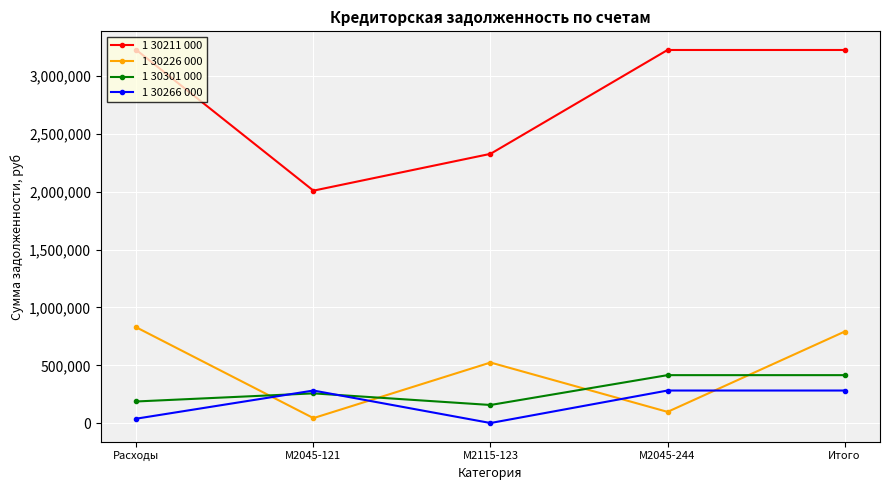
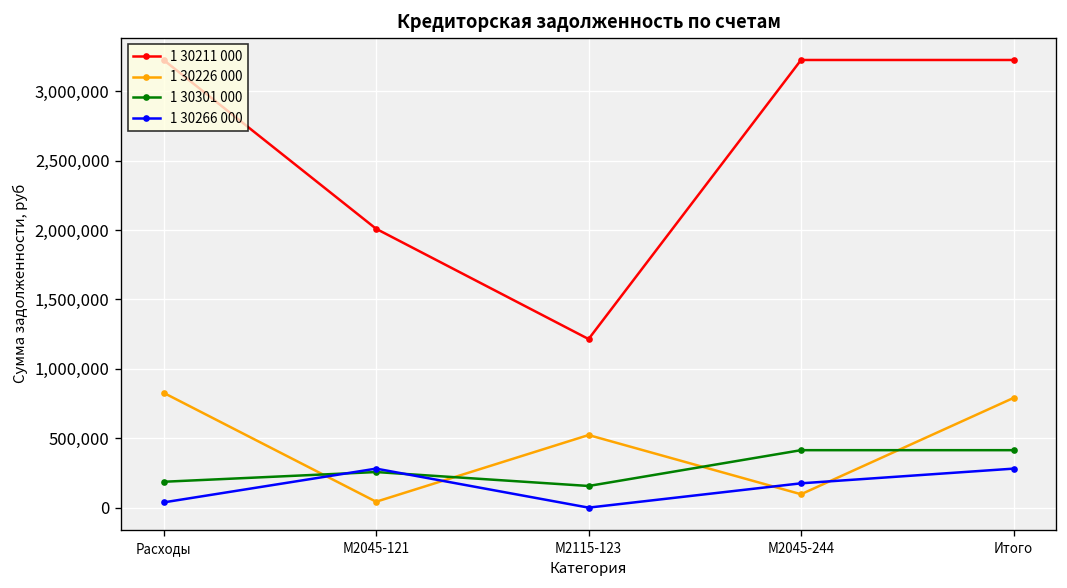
1 30211 000, М2115-123: 2,330,000 -> 1,220,000
1 30266 000, М2045-244: 280,000 -> 180,000
